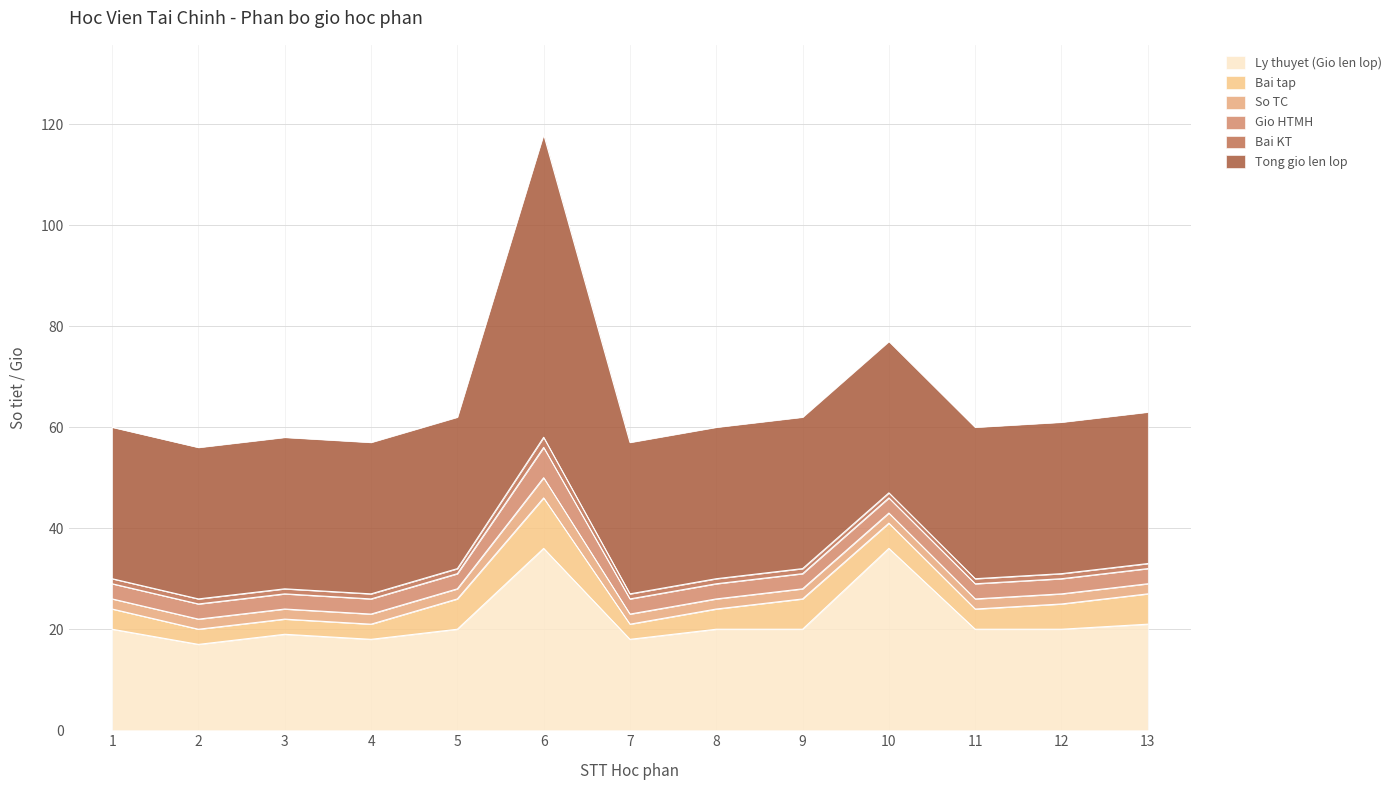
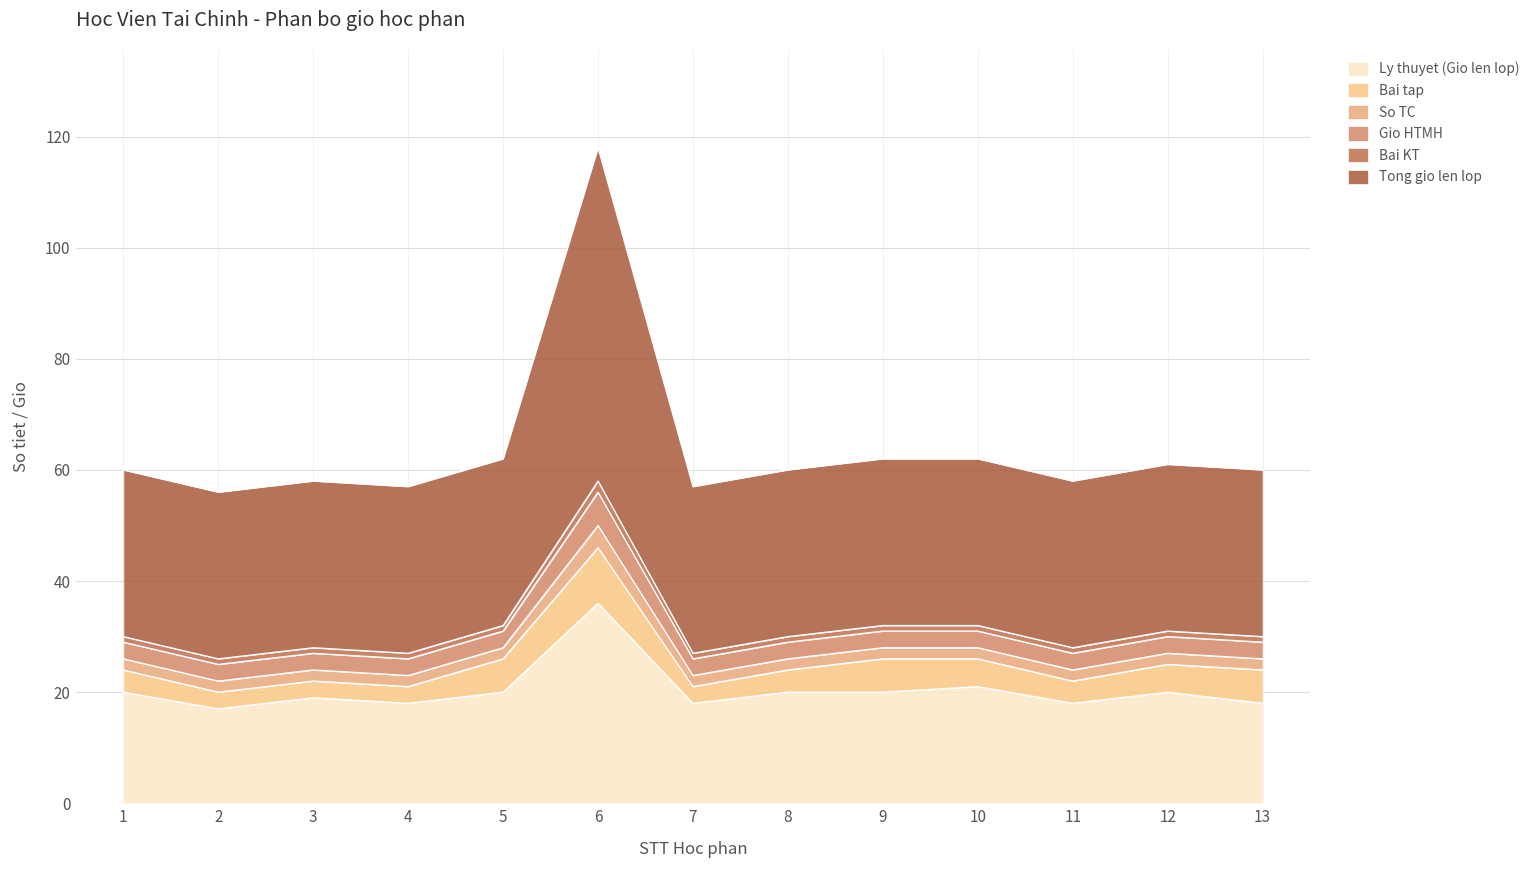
Ly thuyet (Gio len lop), 10: 36 -> 21
Ly thuyet (Gio len lop), 11: 20 -> 18
Ly thuyet (Gio len lop), 13: 21 -> 18
